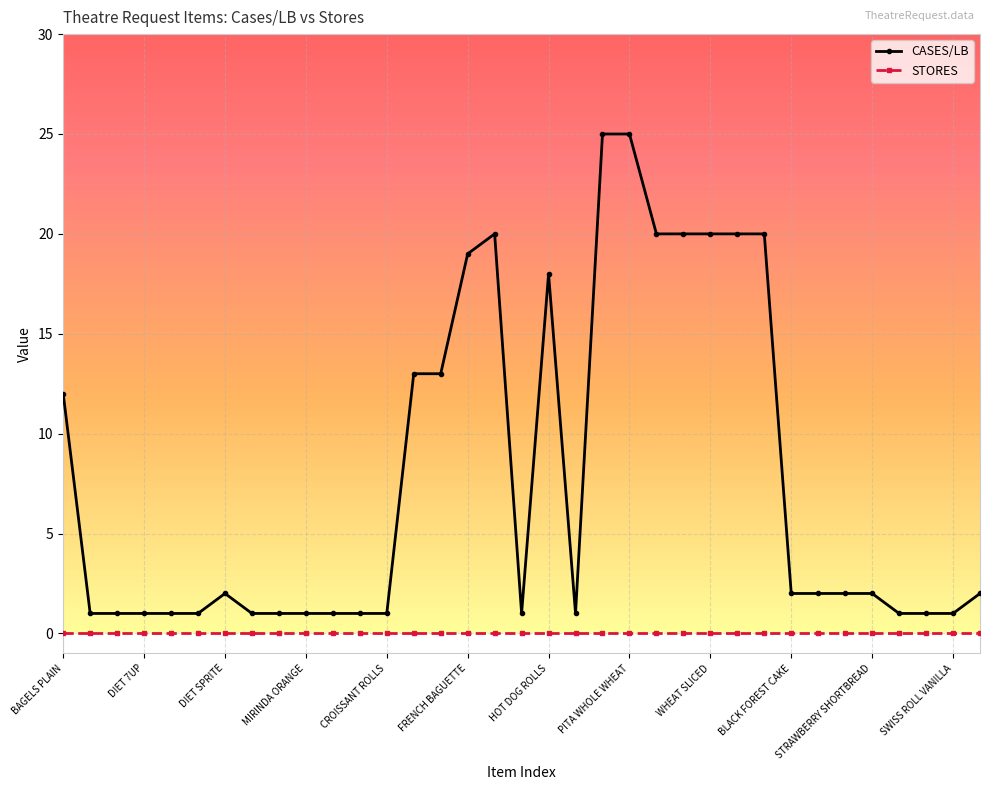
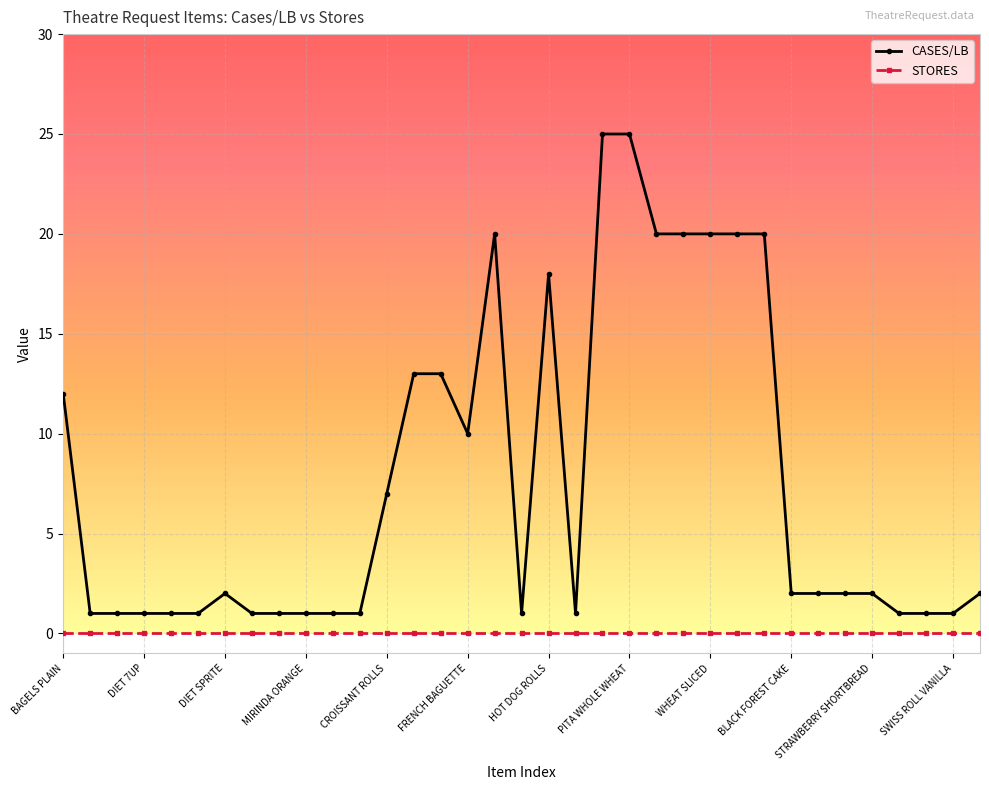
CASES/LB, CROISSANT ROLLS: 1 -> 7
CASES/LB, FRENCH BAGUETTE: 19 -> 10
